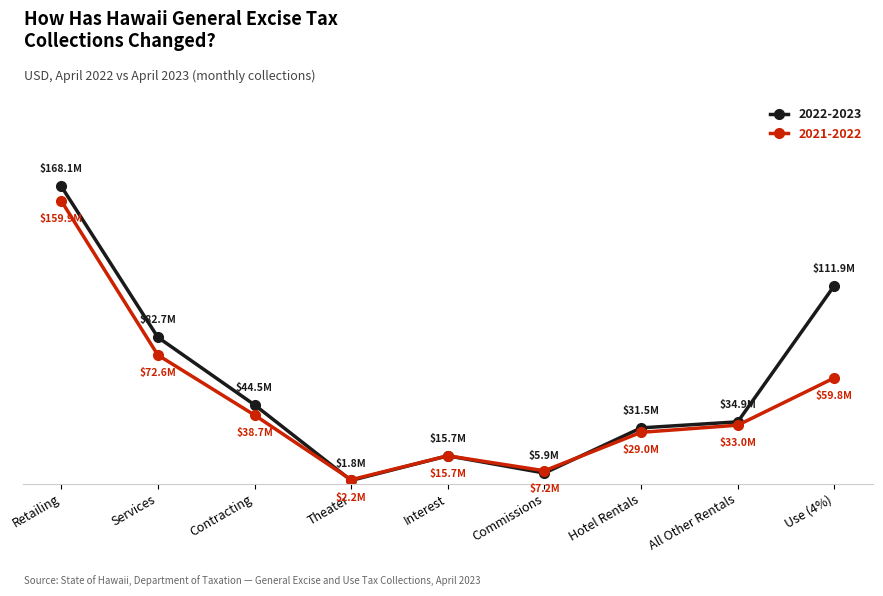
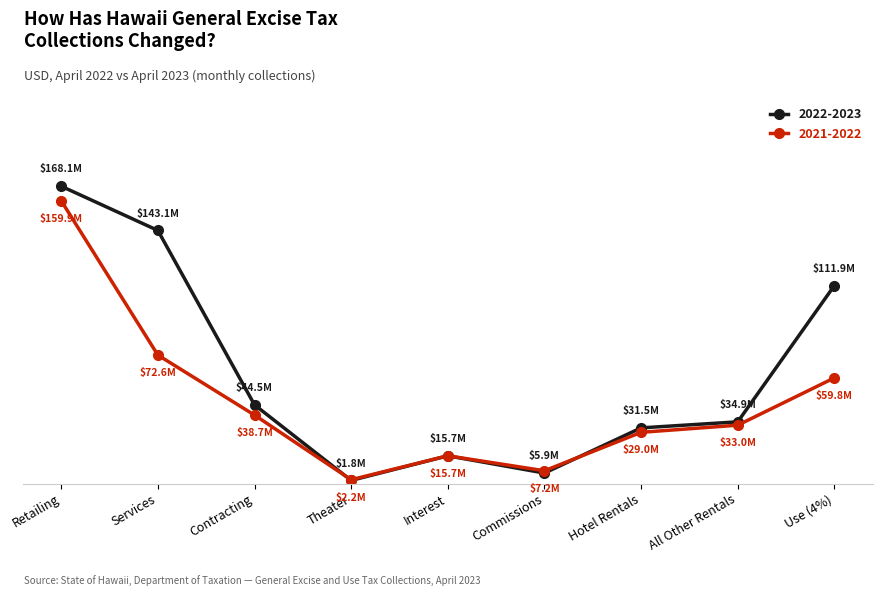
2022-2023, Services: $82.7M -> $143.1M
